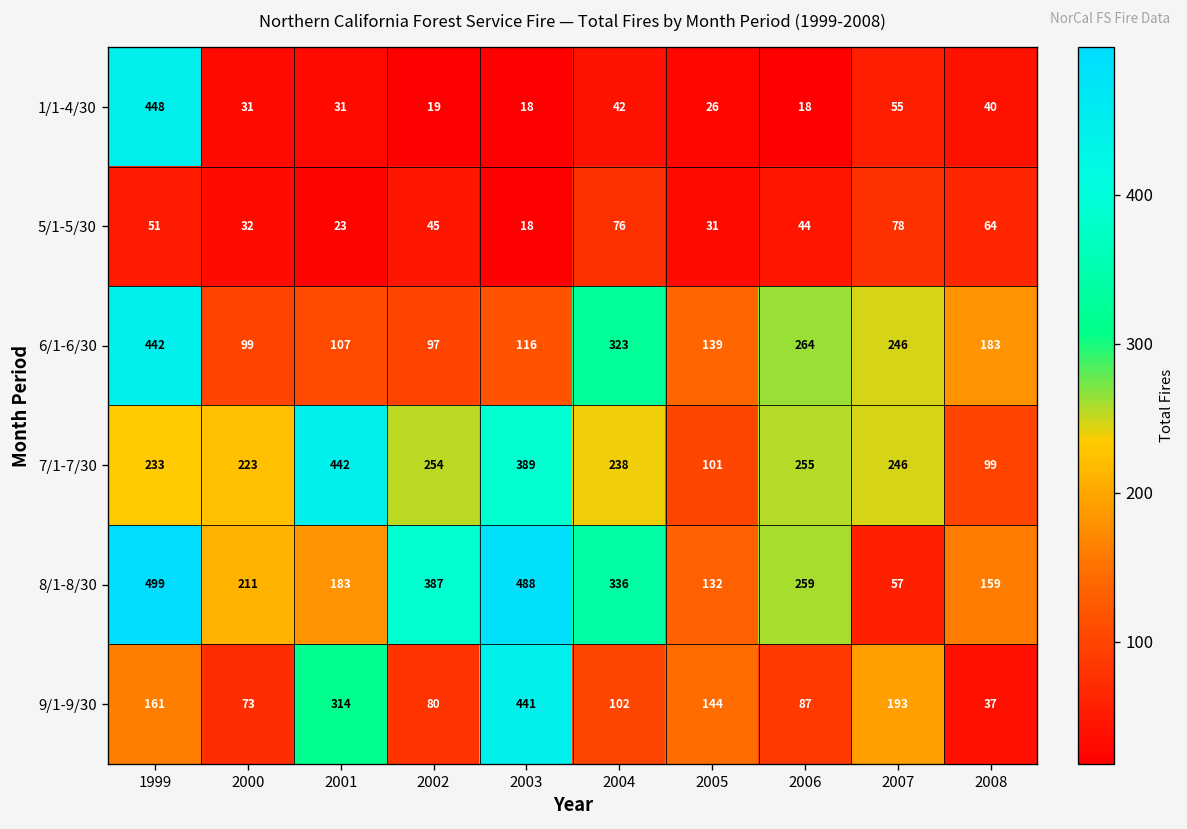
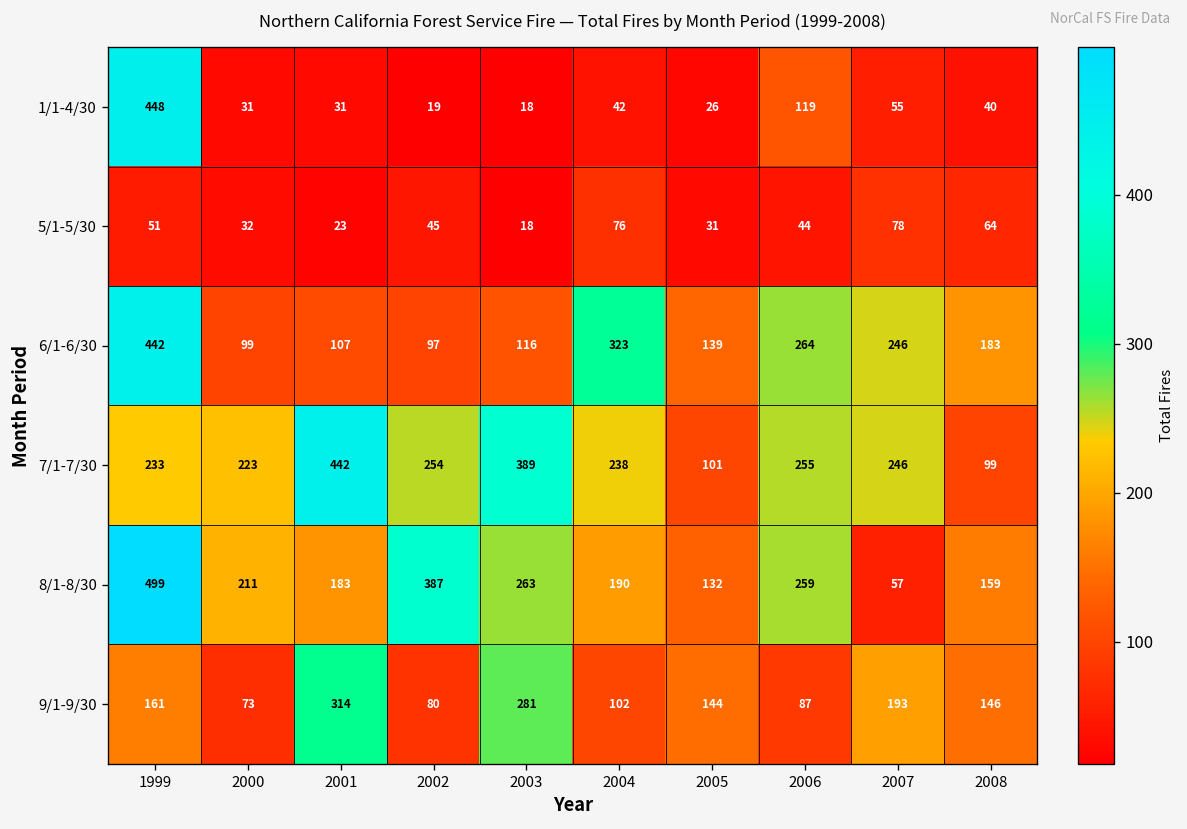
1/1-4/30, 2006: 18 -> 119
8/1-8/30, 2003: 488 -> 263
8/1-8/30, 2004: 336 -> 190
9/1-9/30, 2003: 441 -> 281
9/1-9/30, 2008: 37 -> 146
